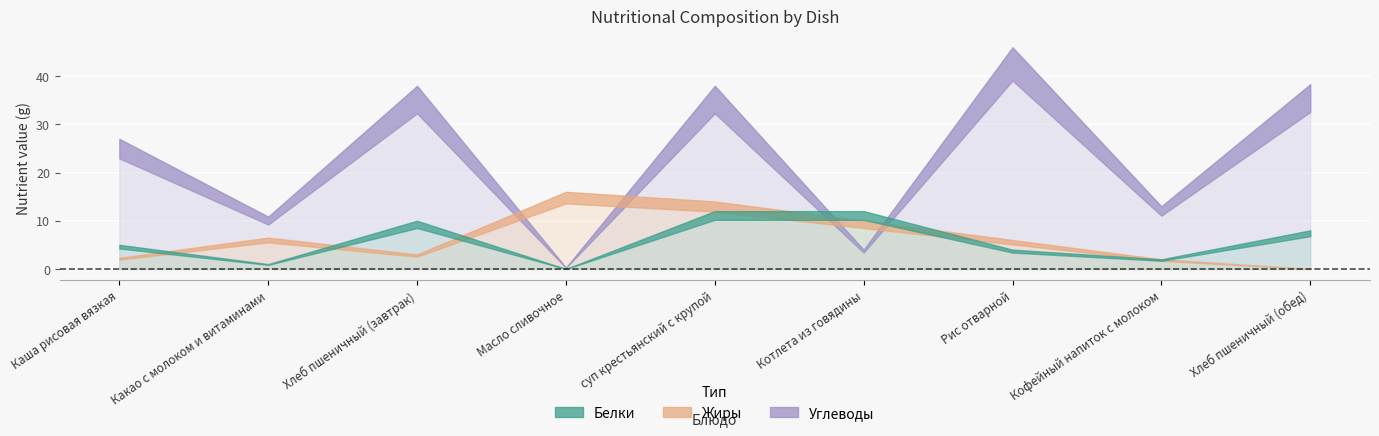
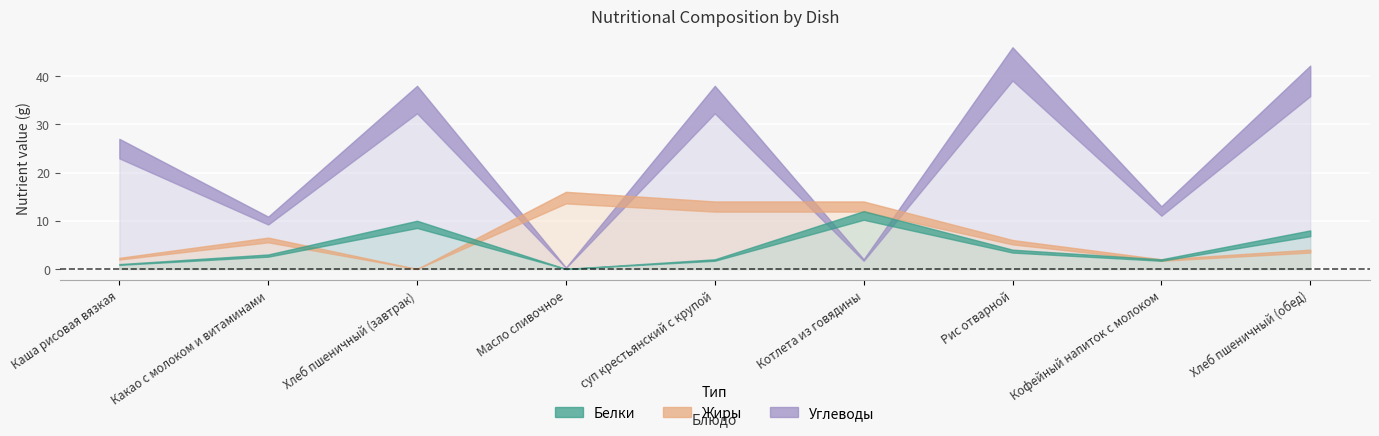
Белки, Каша рисовая вязкая: 5 -> 1
Белки, Какао с молоком и витаминами: 1 -> 3
Жиры, Хлеб пшеничный (завтрак): 3 -> 0
Белки, суп крестьянский с крупой: 12 -> 2
Углеводы, Котлета из говядины: 4 -> 2
Жиры, Котлета из говядины: 10 -> 14
Углеводы, Хлеб пшеничный (обед): 38 -> 42
Жиры, Хлеб пшеничный (обед): 0 -> 4
